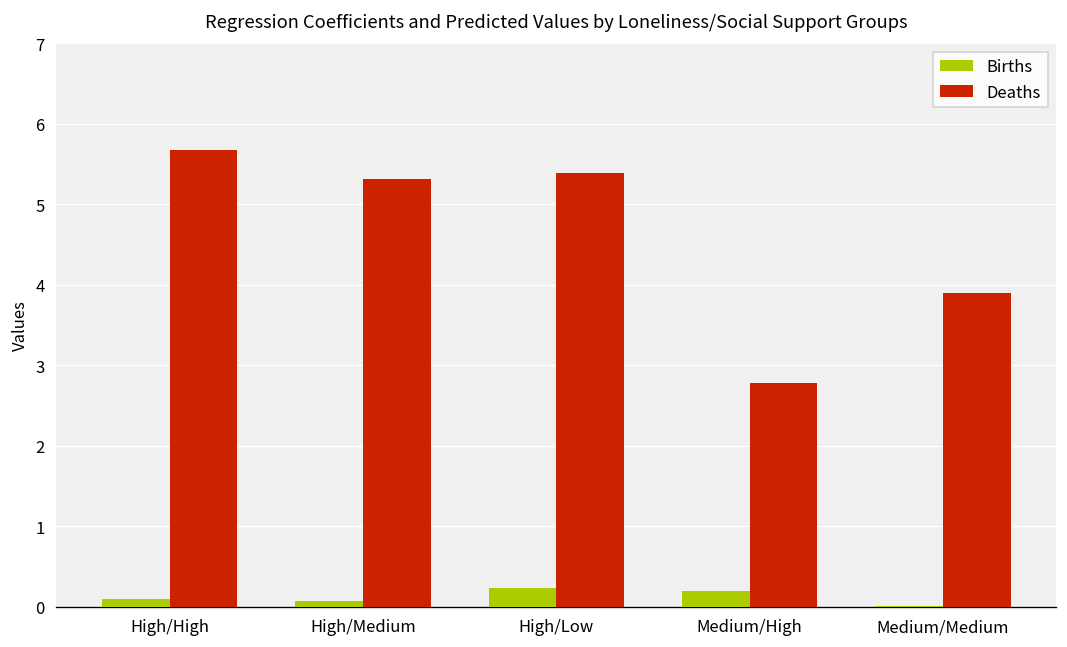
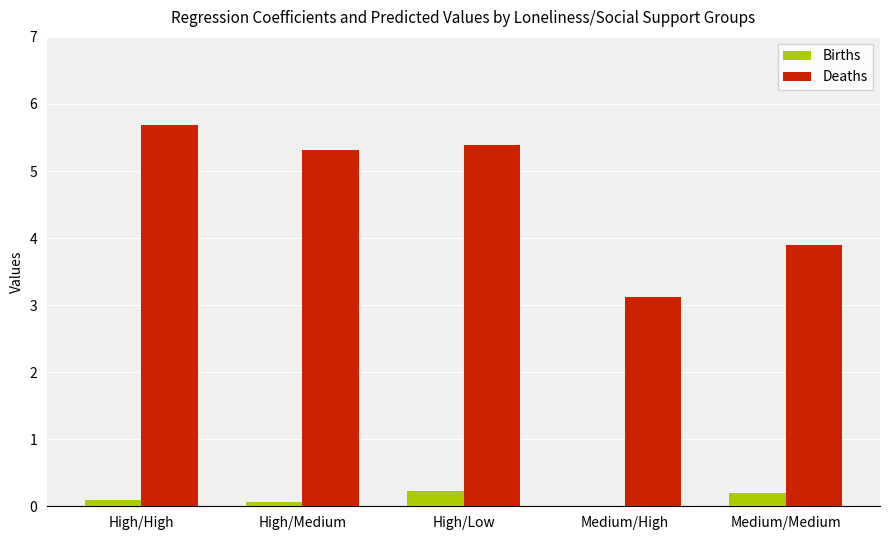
Births, Medium/High: 0.2 -> 0.0
Deaths, Medium/High: 2.8 -> 3.1
Births, Medium/Medium: 0.0 -> 0.2
